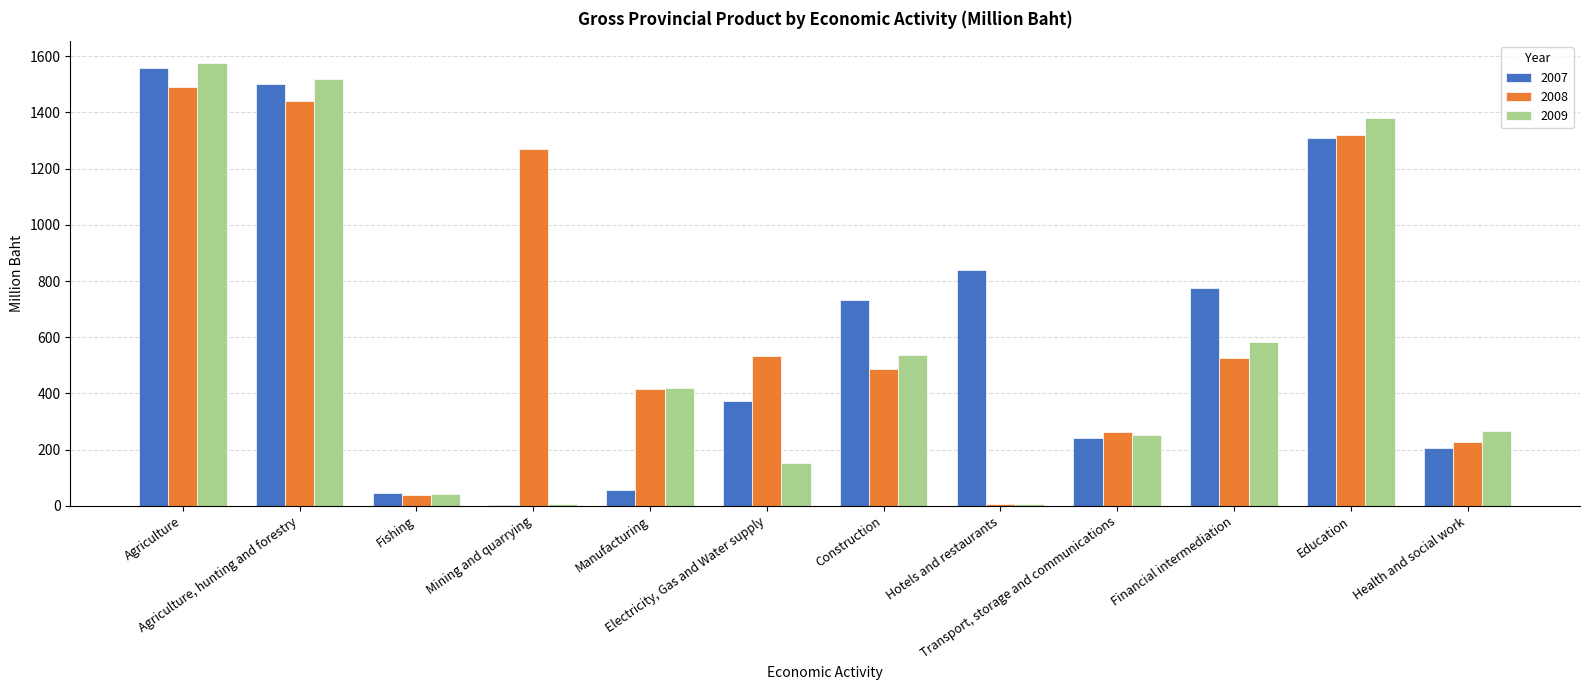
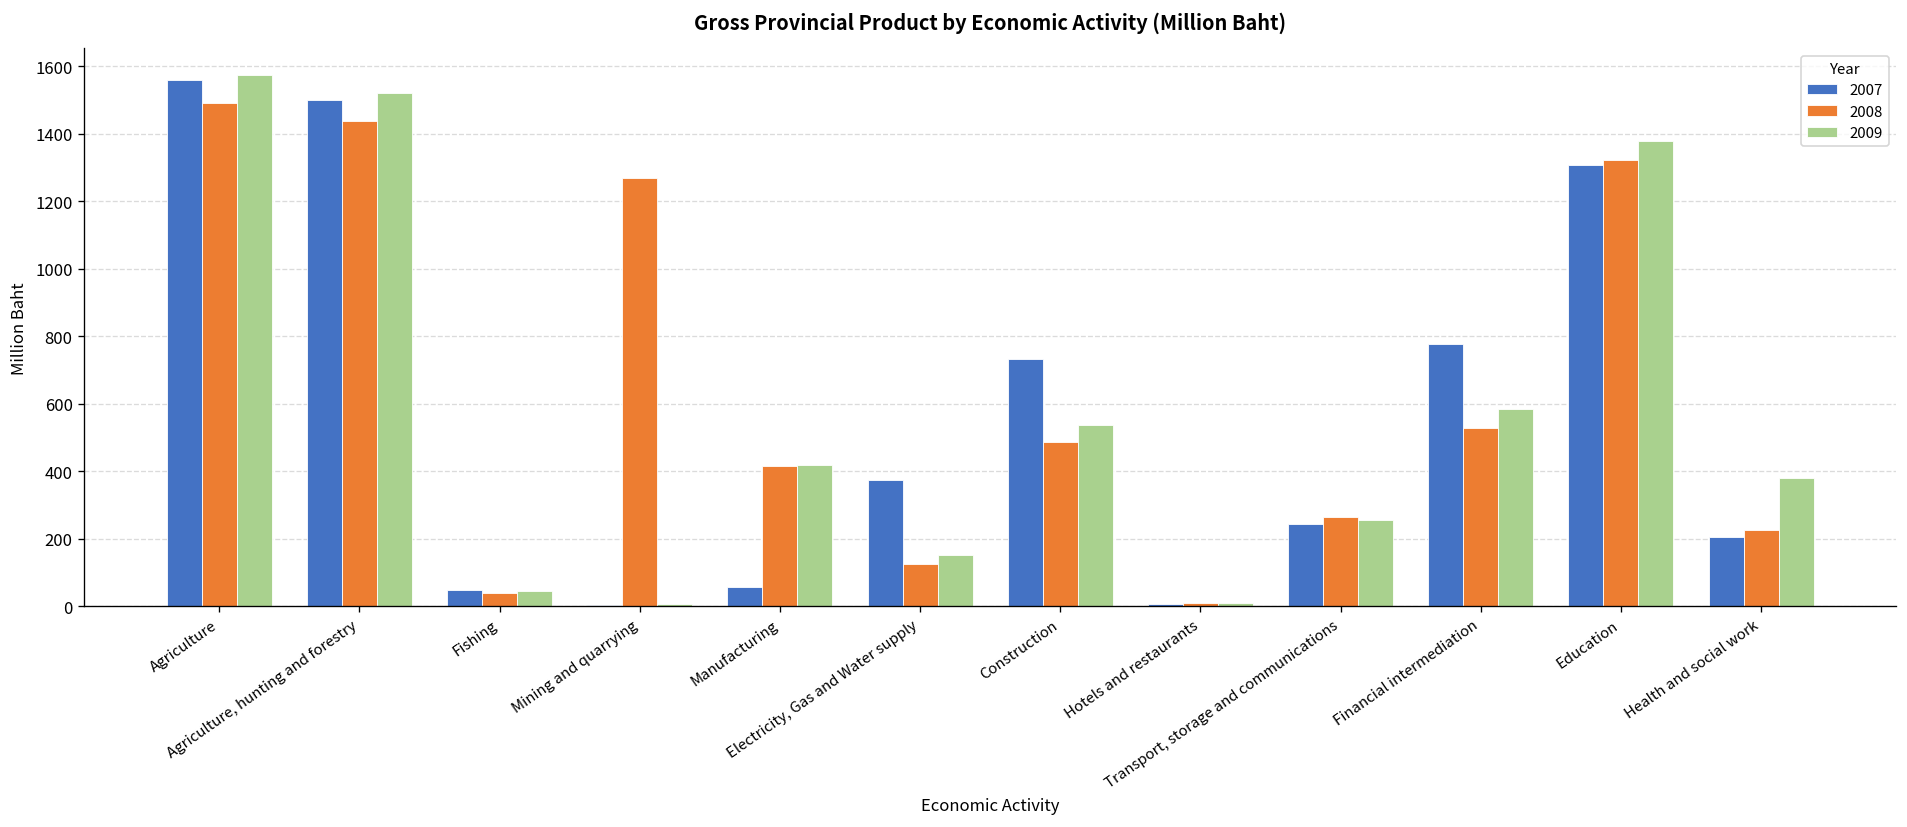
2008, Electricity, Gas and Water supply: 530 -> 130
2007, Hotels and restaurants: 840 -> 10
2009, Health and social work: 270 -> 380
